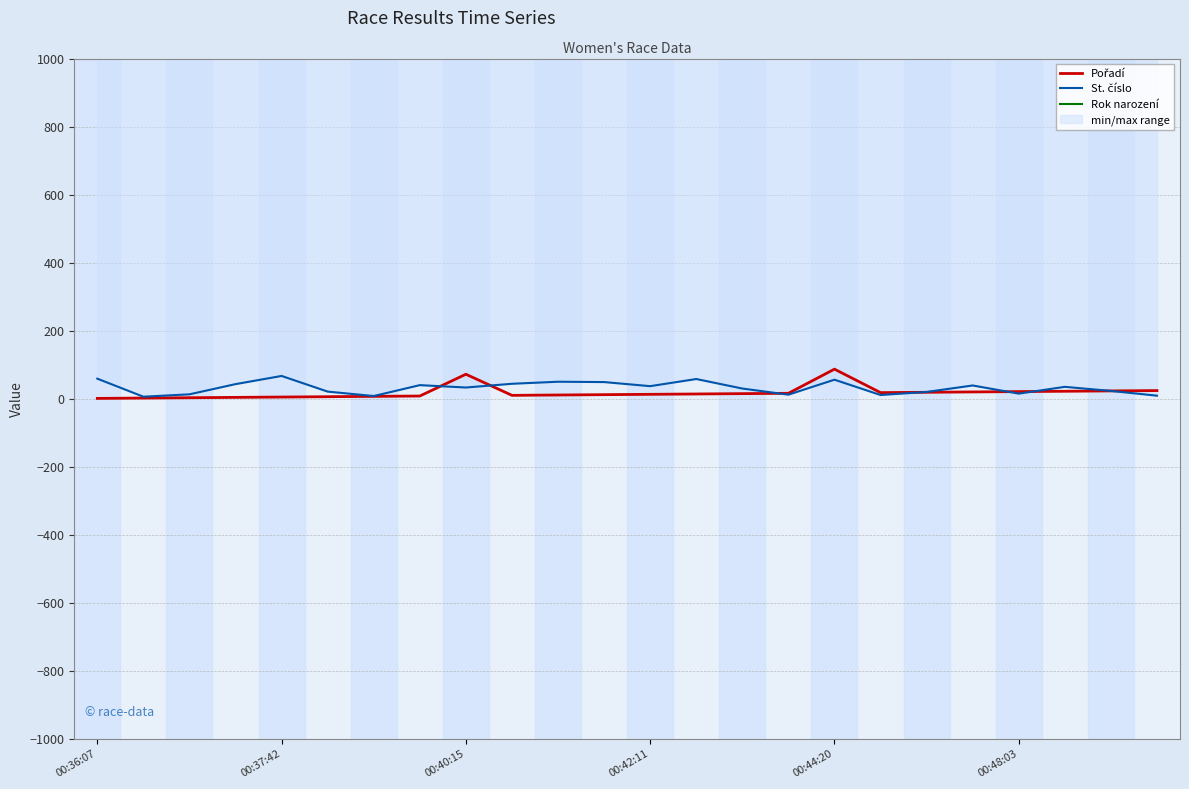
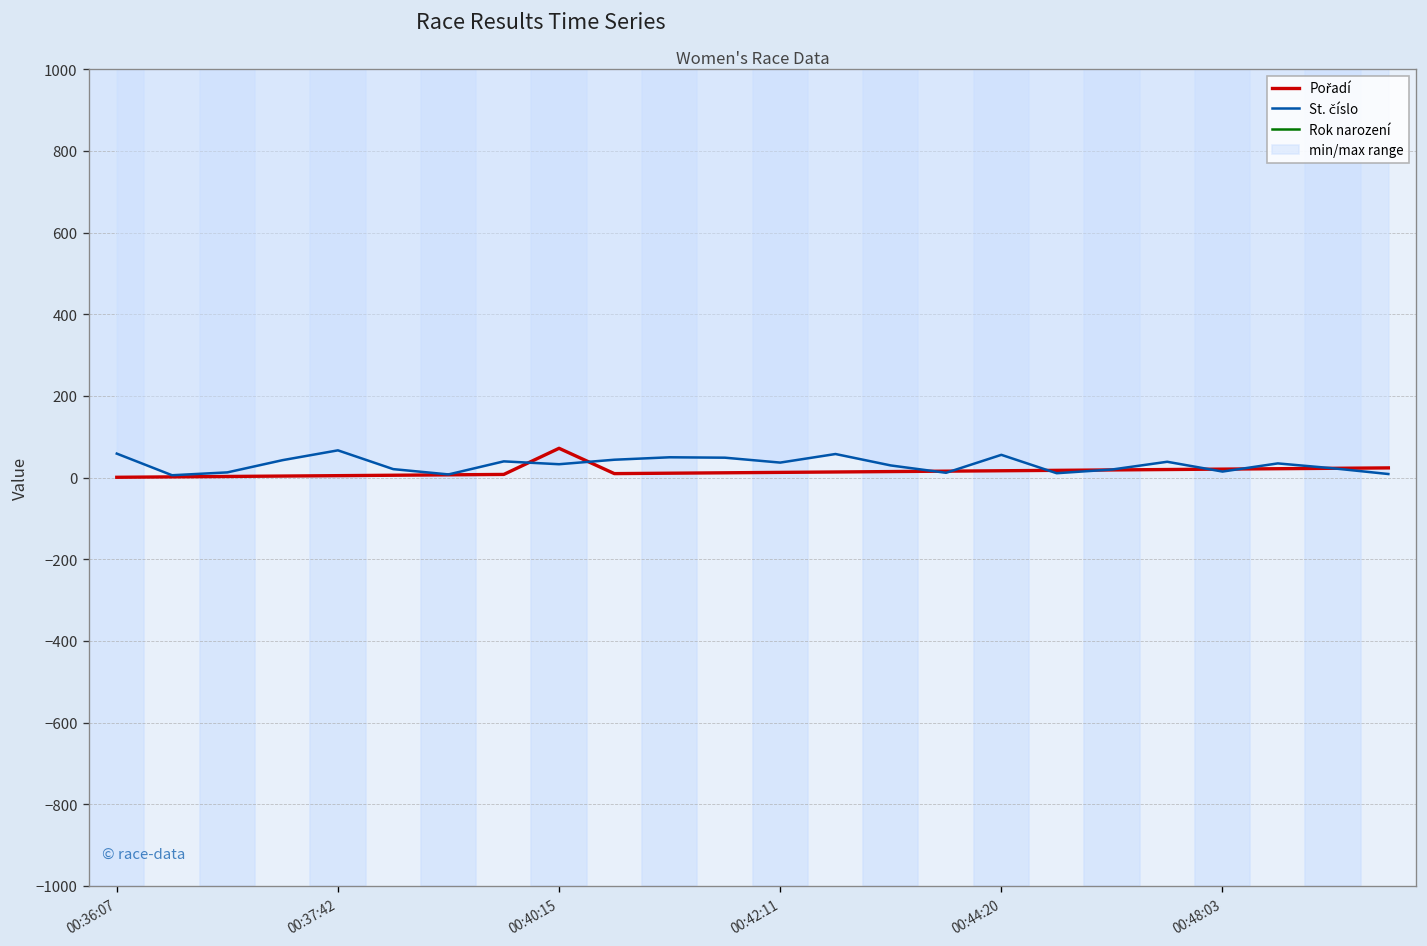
Pořadí, 00:44:20: 90 -> 20
